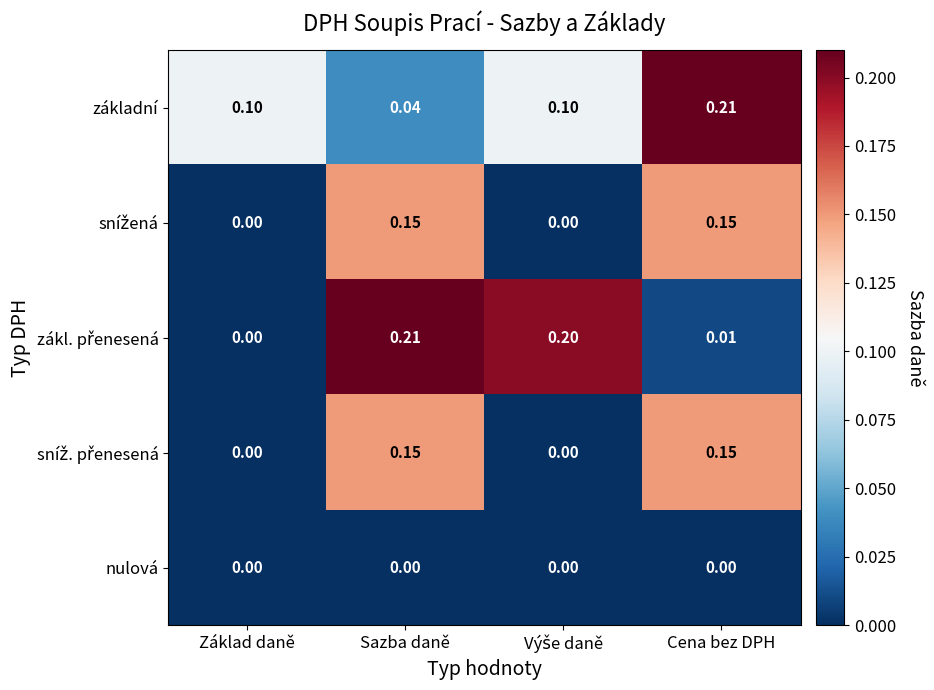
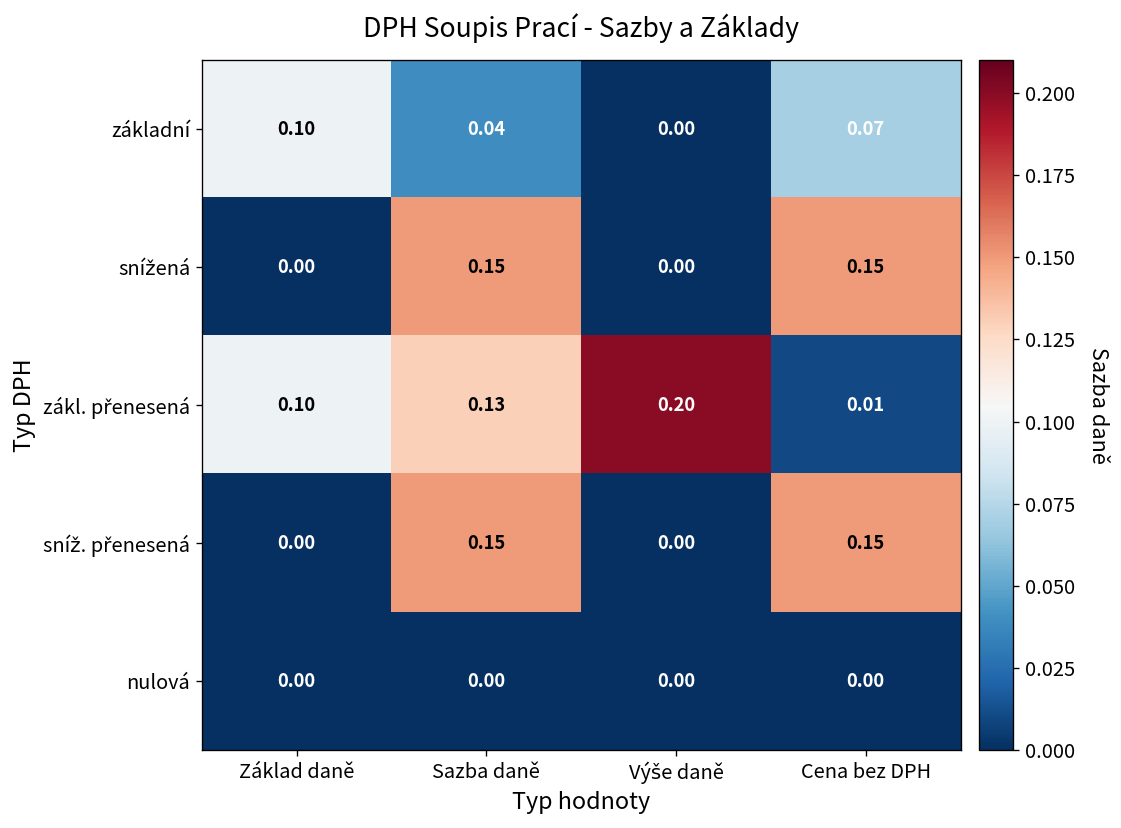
základní, Výše daně: 0.10 -> 0.00
základní, Cena bez DPH: 0.21 -> 0.07
zákl. přenesená, Základ daně: 0.00 -> 0.10
zákl. přenesená, Sazba daně: 0.21 -> 0.13
